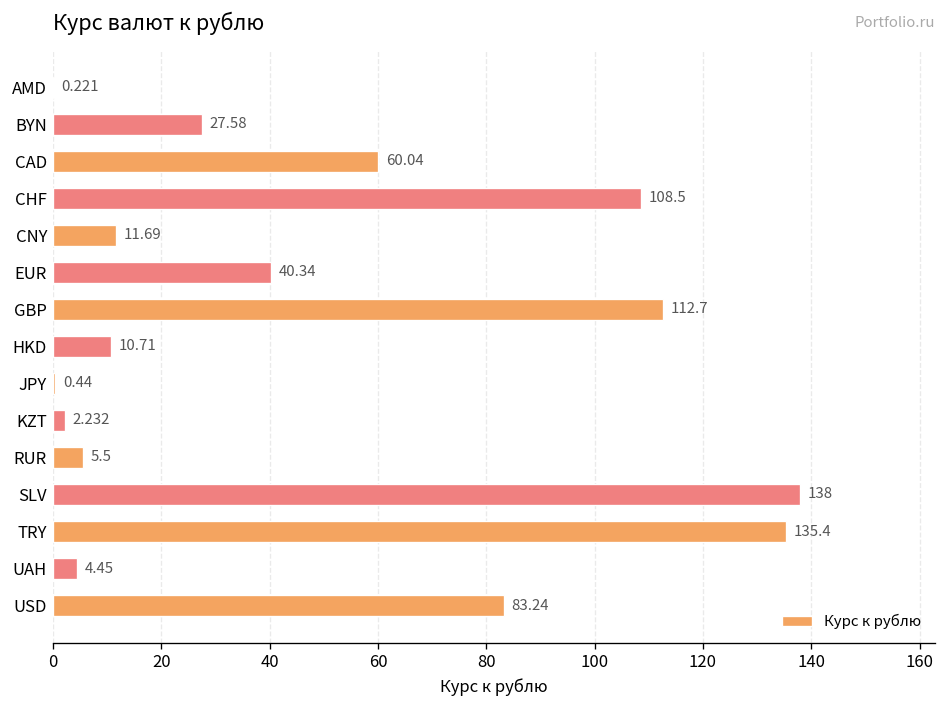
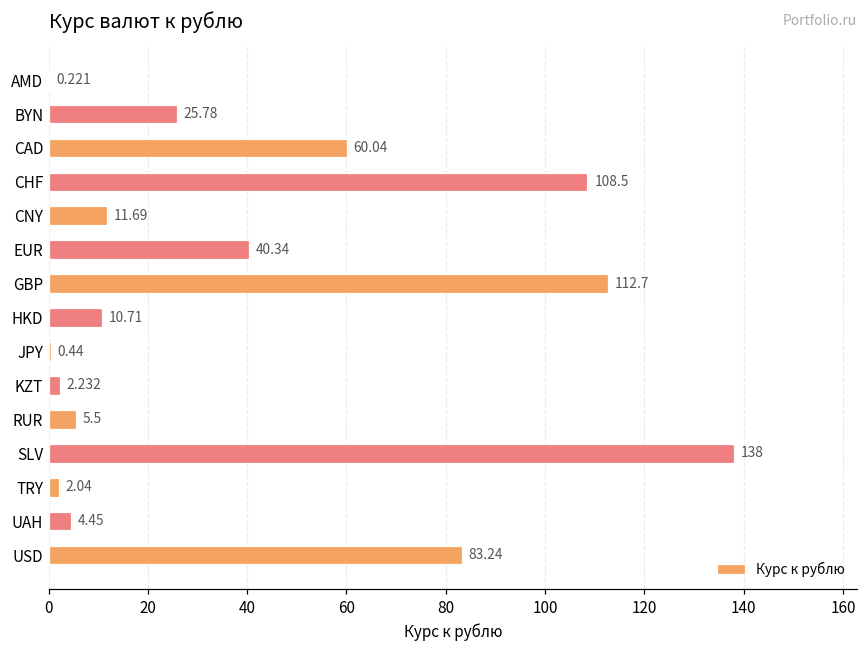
BYN: 27.58 -> 25.78
TRY: 135.4 -> 2.04
